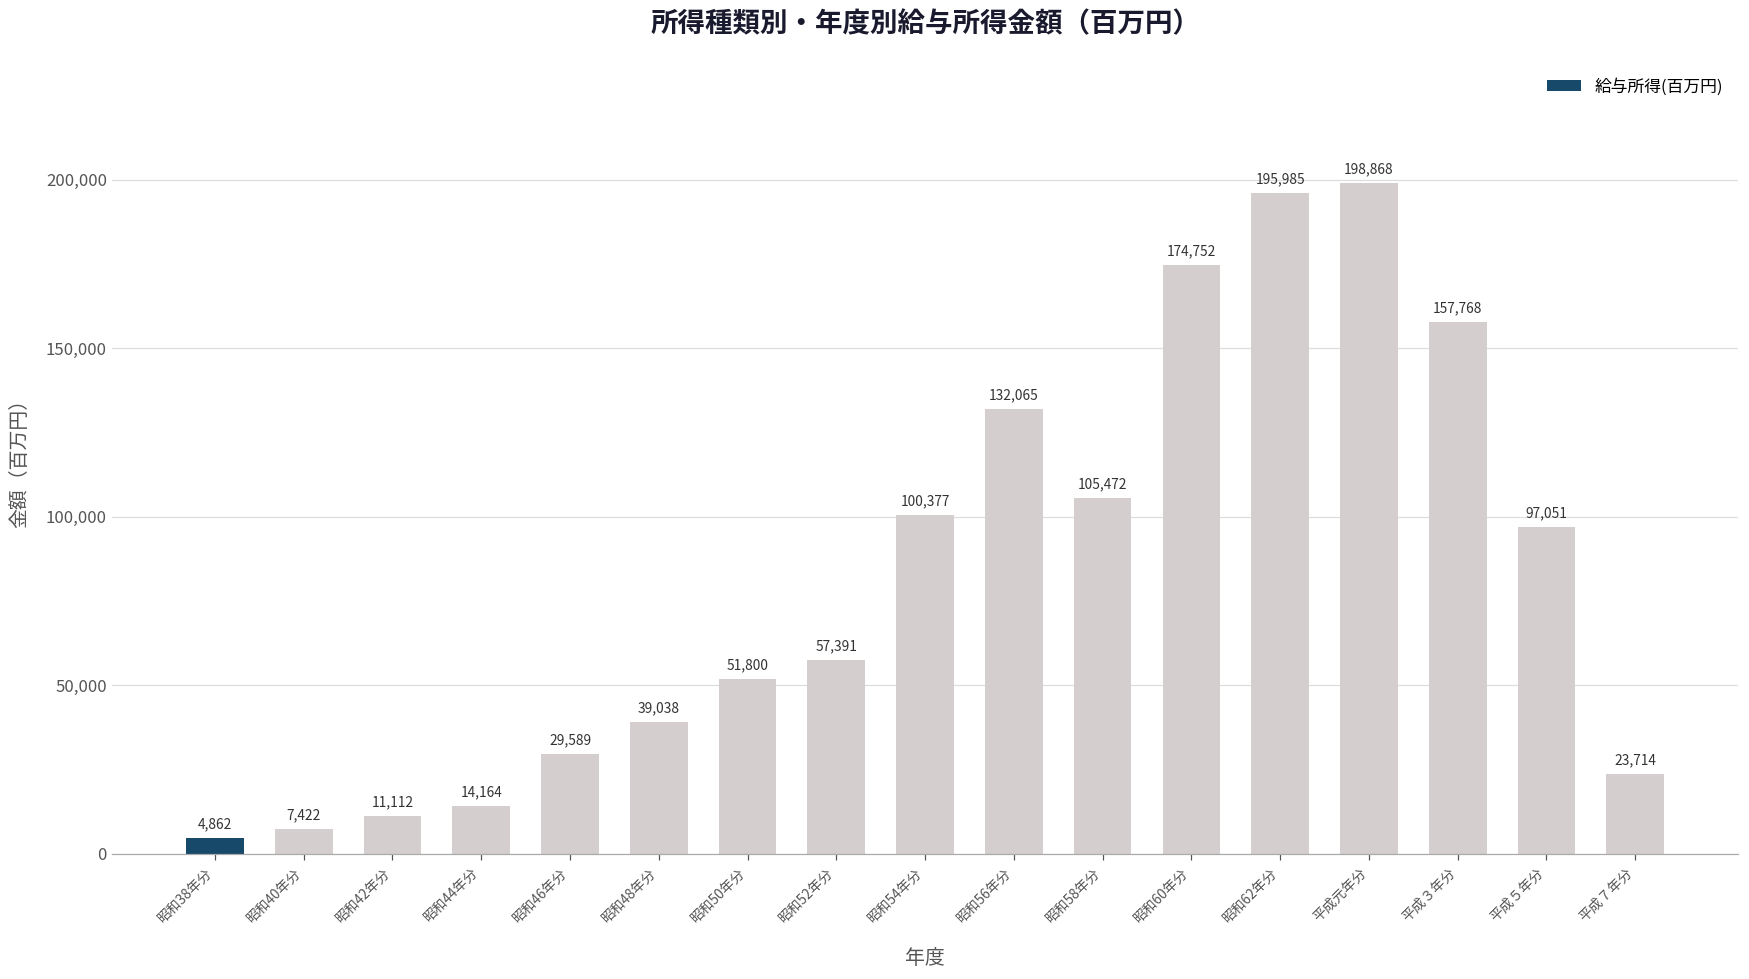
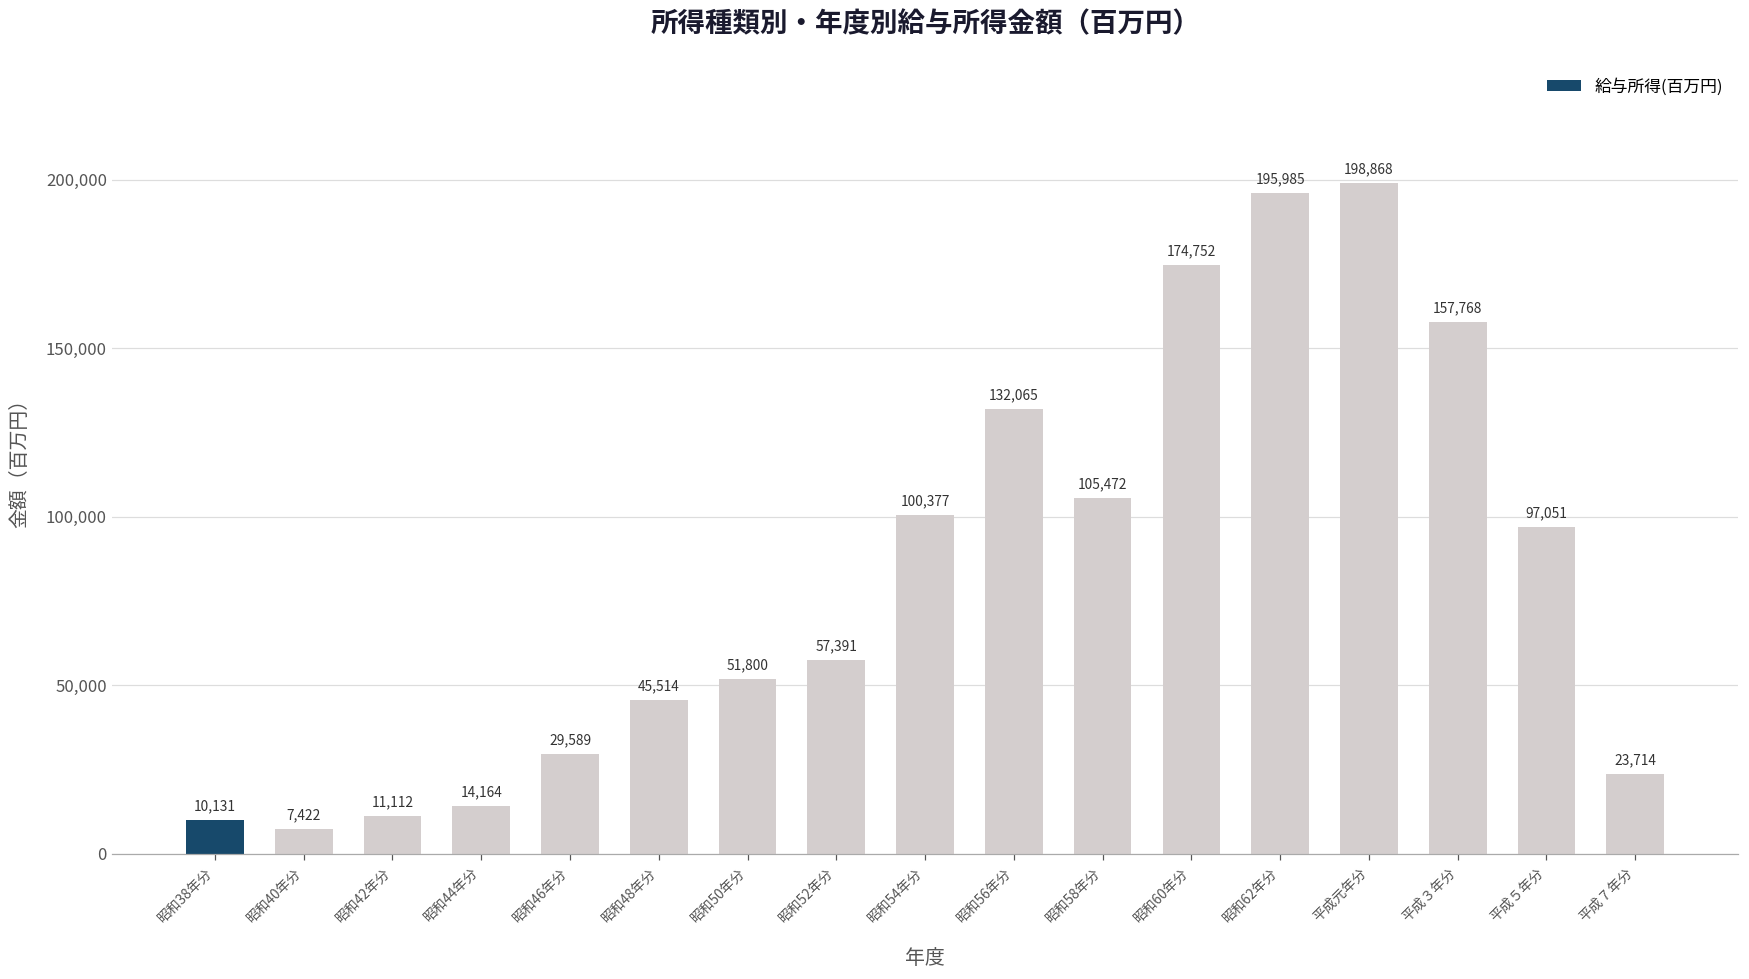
昭和38年分: 4,862 -> 10,131
昭和48年分: 39,038 -> 45,514
